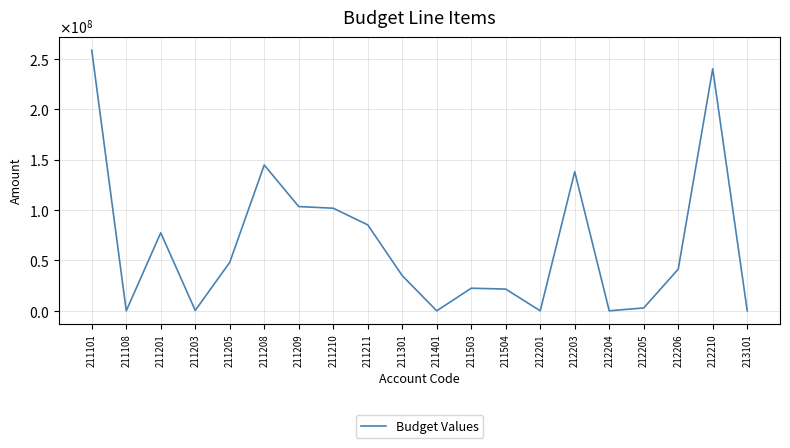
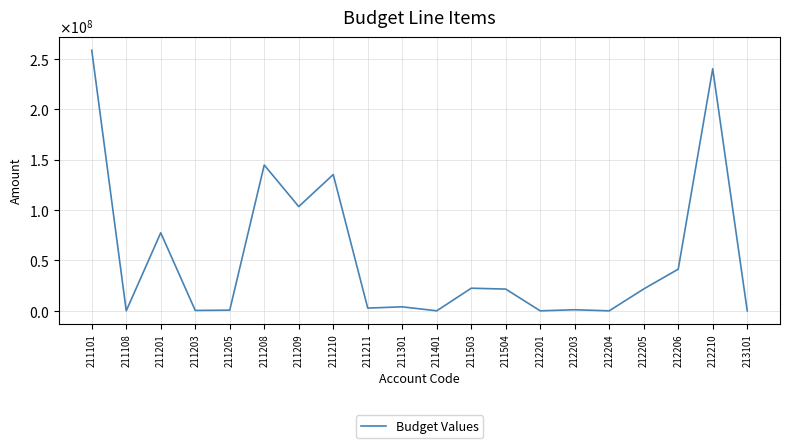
211205: 48000000 -> 1000000
211210: 102000000 -> 135000000
211211: 85000000 -> 3000000
211301: 35000000 -> 4000000
212203: 138000000 -> 1000000
212205: 3000000 -> 22000000
